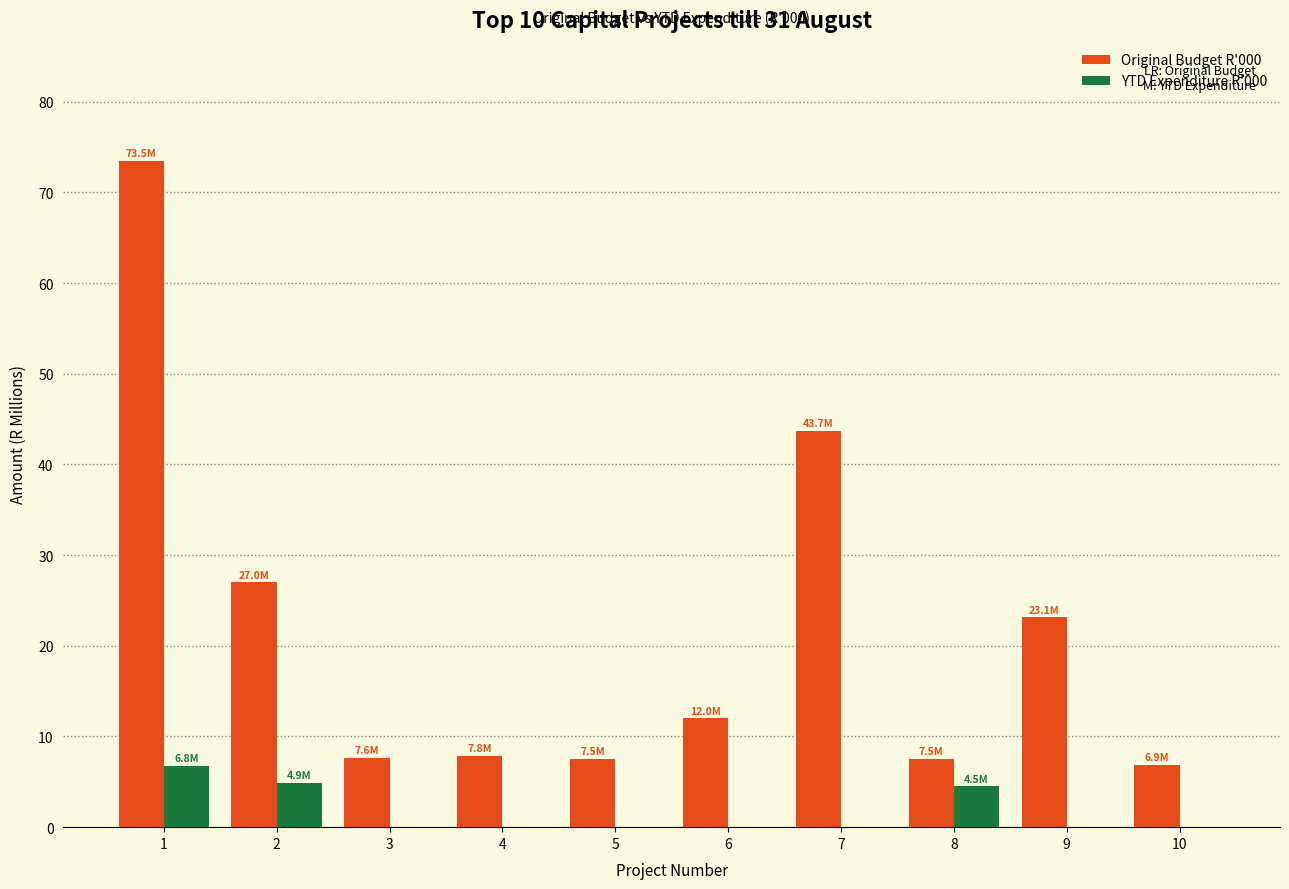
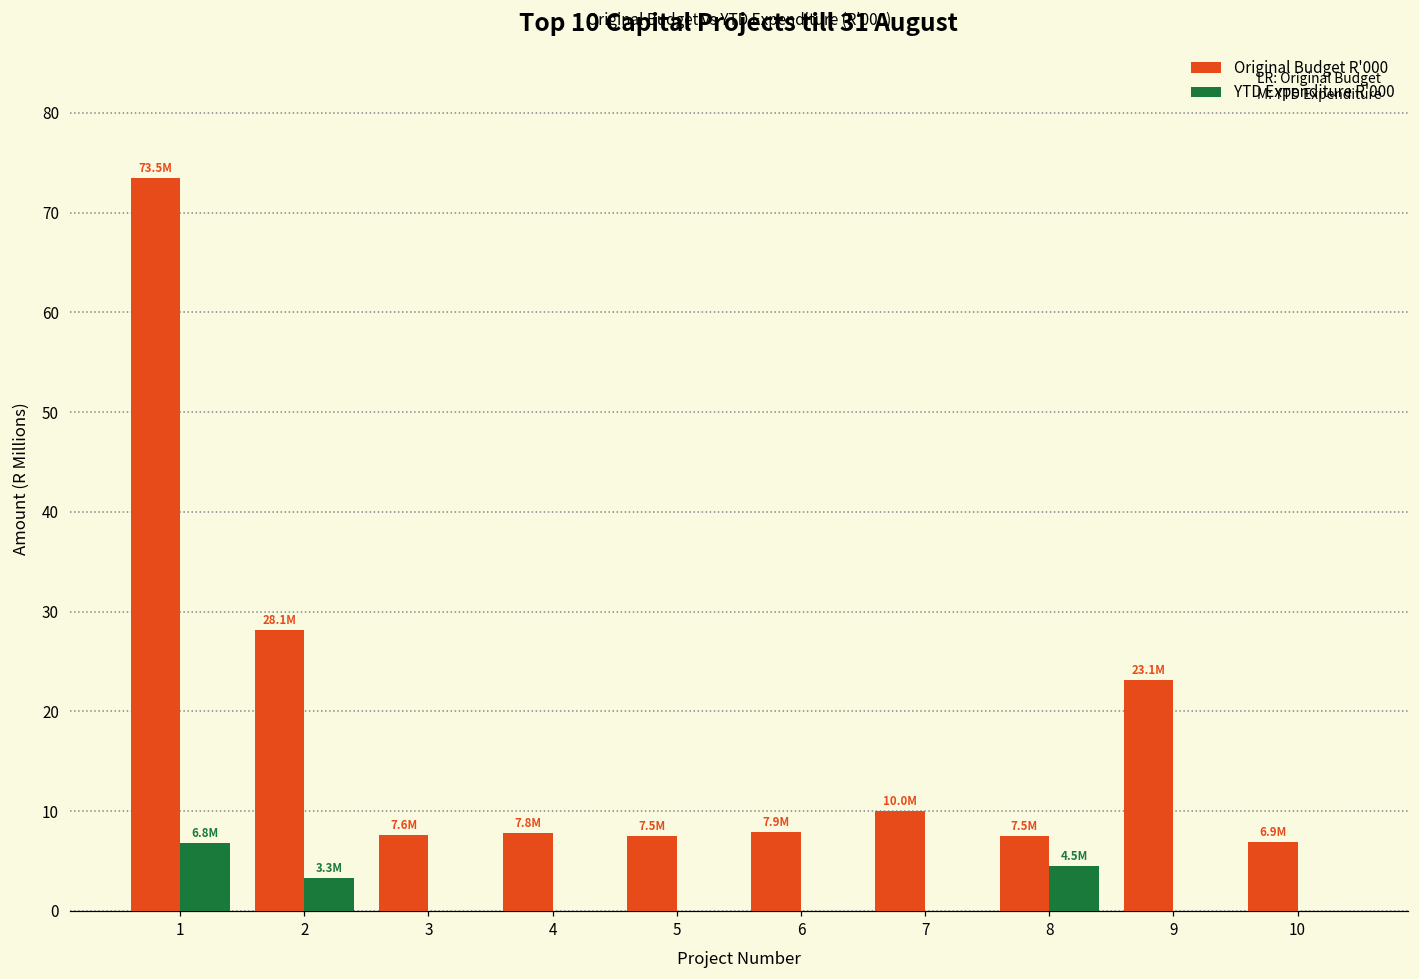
Original Budget R'000, 2: 27.0M -> 28.1M
YTD Expenditure R'000, 2: 4.9M -> 3.3M
Original Budget R'000, 6: 12.0M -> 7.9M
Original Budget R'000, 7: 43.7M -> 10.0M
